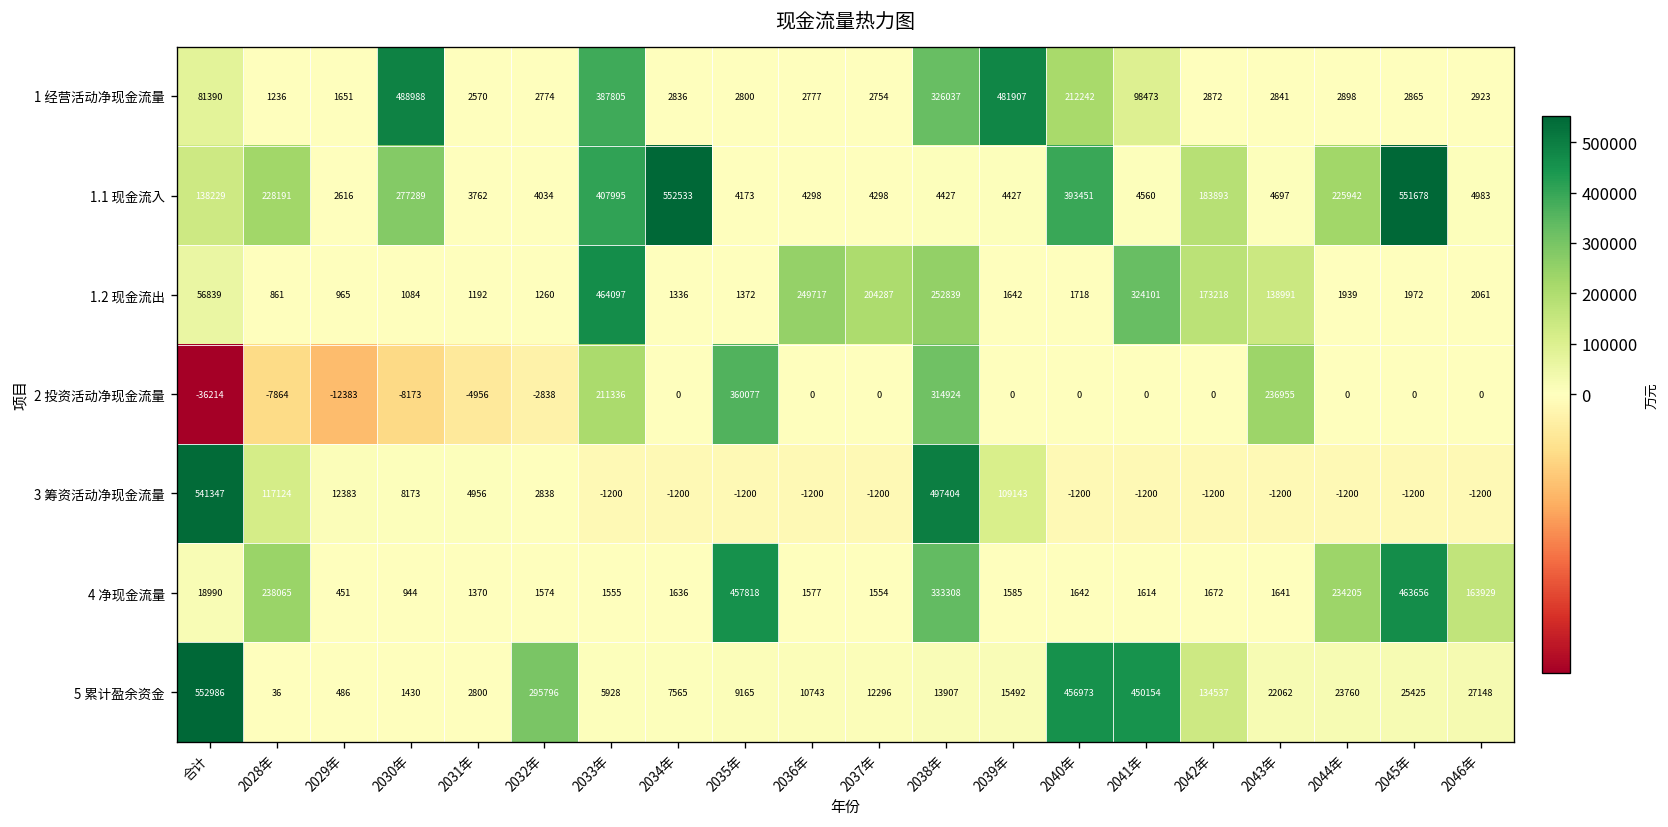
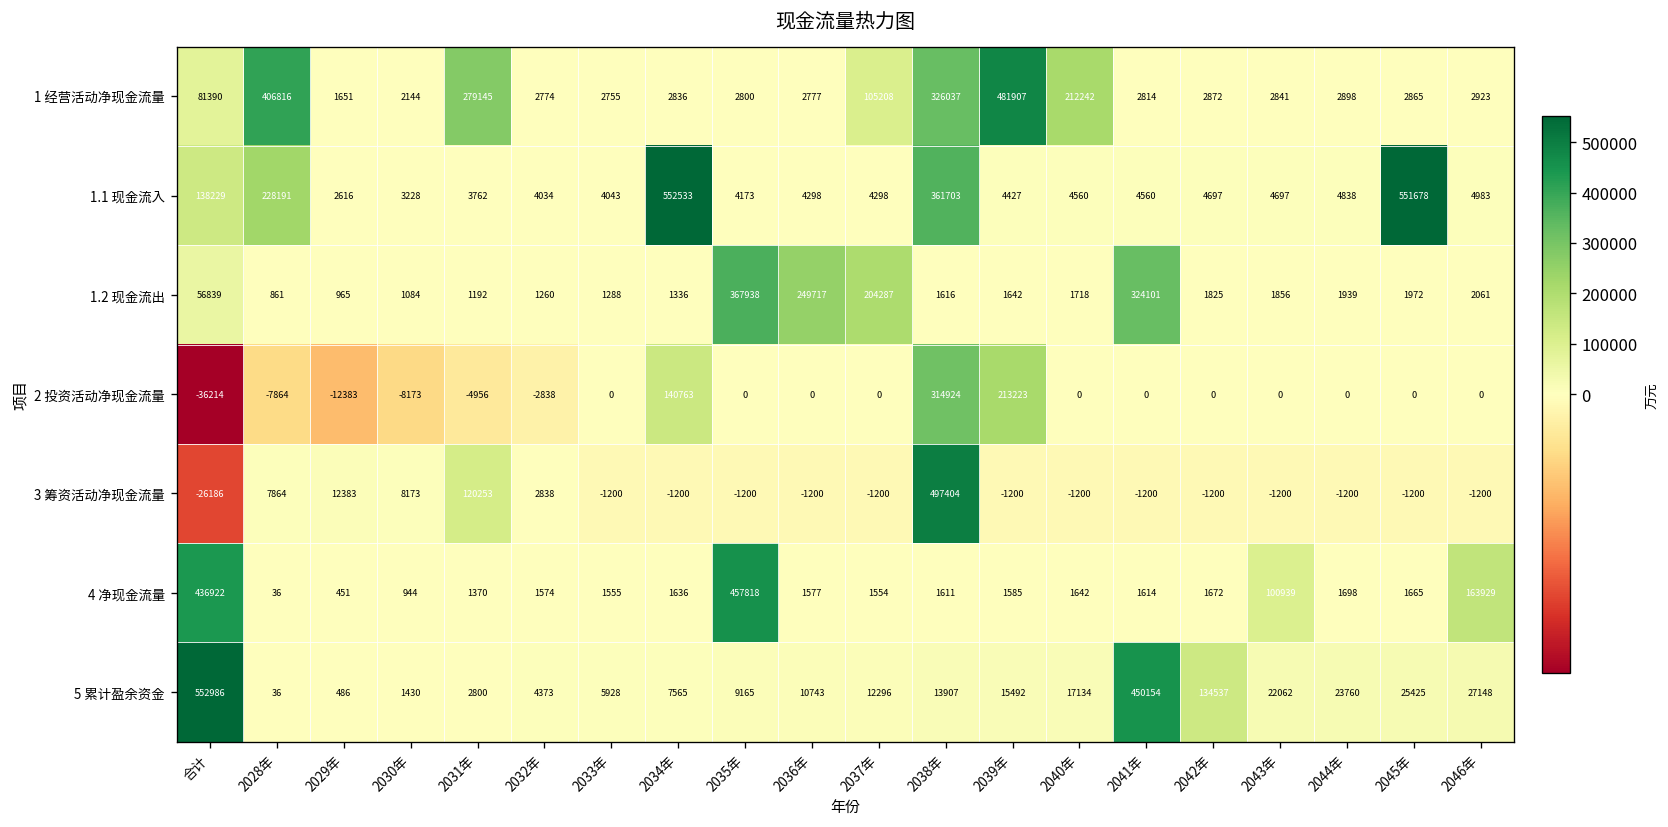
1 经营活动净现金流量, 2028年: 1236 -> 406816
1 经营活动净现金流量, 2030年: 488988 -> 2144
1 经营活动净现金流量, 2031年: 2570 -> 279145
1 经营活动净现金流量, 2033年: 387805 -> 2755
1 经营活动净现金流量, 2037年: 2754 -> 105208
1 经营活动净现金流量, 2041年: 98473 -> 2814
1.1 现金流入, 2030年: 277289 -> 3228
1.1 现金流入, 2033年: 407995 -> 4043
1.1 现金流入, 2038年: 4427 -> 361703
1.1 现金流入, 2040年: 393451 -> 4560
1.1 现金流入, 2042年: 183893 -> 4697
1.1 现金流入, 2044年: 225942 -> 4838
1.2 现金流出, 2033年: 464097 -> 1288
1.2 现金流出, 2035年: 1372 -> 367938
1.2 现金流出, 2038年: 252839 -> 1616
1.2 现金流出, 2042年: 173218 -> 1825
1.2 现金流出, 2043年: 138991 -> 1856
2 投资活动净现金流量, 2033年: 211336 -> 0
2 投资活动净现金流量, 2034年: 0 -> 140763
2 投资活动净现金流量, 2035年: 360077 -> 0
2 投资活动净现金流量, 2039年: 0 -> 213223
2 投资活动净现金流量, 2043年: 236955 -> 0
3 筹资活动净现金流量, 合计: 541347 -> -26186
3 筹资活动净现金流量, 2028年: 117124 -> 7864
3 筹资活动净现金流量, 2031年: 4956 -> 120253
3 筹资活动净现金流量, 2039年: 109143 -> -1200
4 净现金流量, 合计: 18990 -> 436922
4 净现金流量, 2028年: 238065 -> 36
4 净现金流量, 2038年: 333308 -> 1611
4 净现金流量, 2043年: 1641 -> 100939
4 净现金流量, 2044年: 234205 -> 1698
4 净现金流量, 2045年: 463656 -> 1665
5 累计盈余资金, 2032年: 295796 -> 4373
5 累计盈余资金, 2040年: 456973 -> 17134
